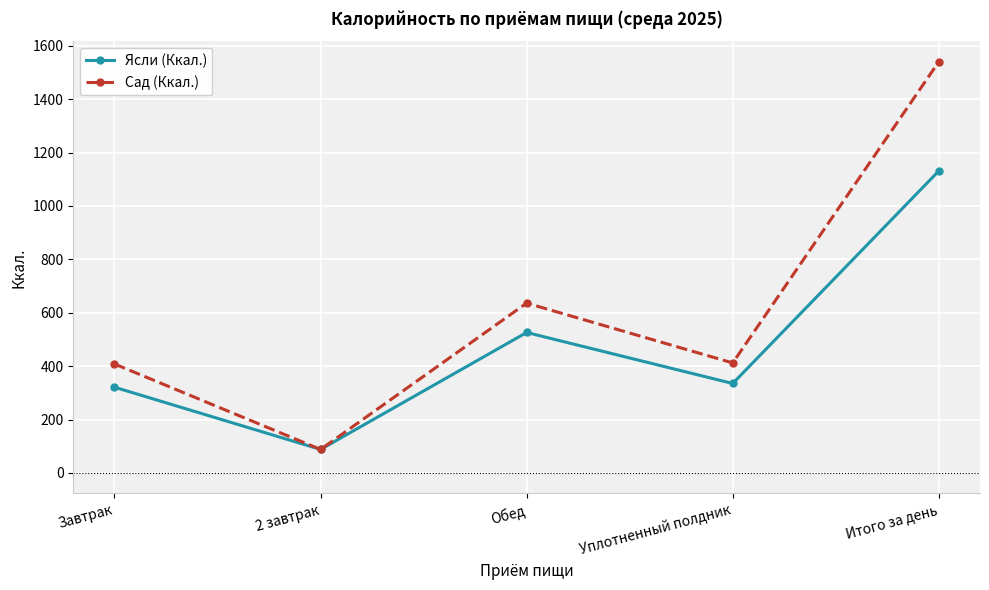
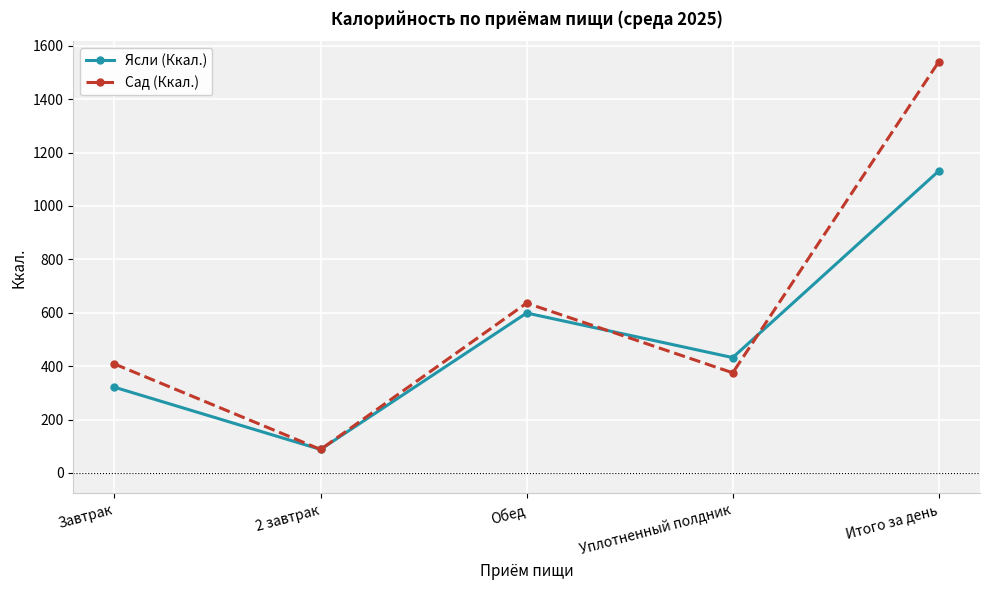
Ясли (Ккал.), Обед: 530 -> 600
Ясли (Ккал.), Уплотненный полдник: 340 -> 430
Сад (Ккал.), Уплотненный полдник: 410 -> 380
